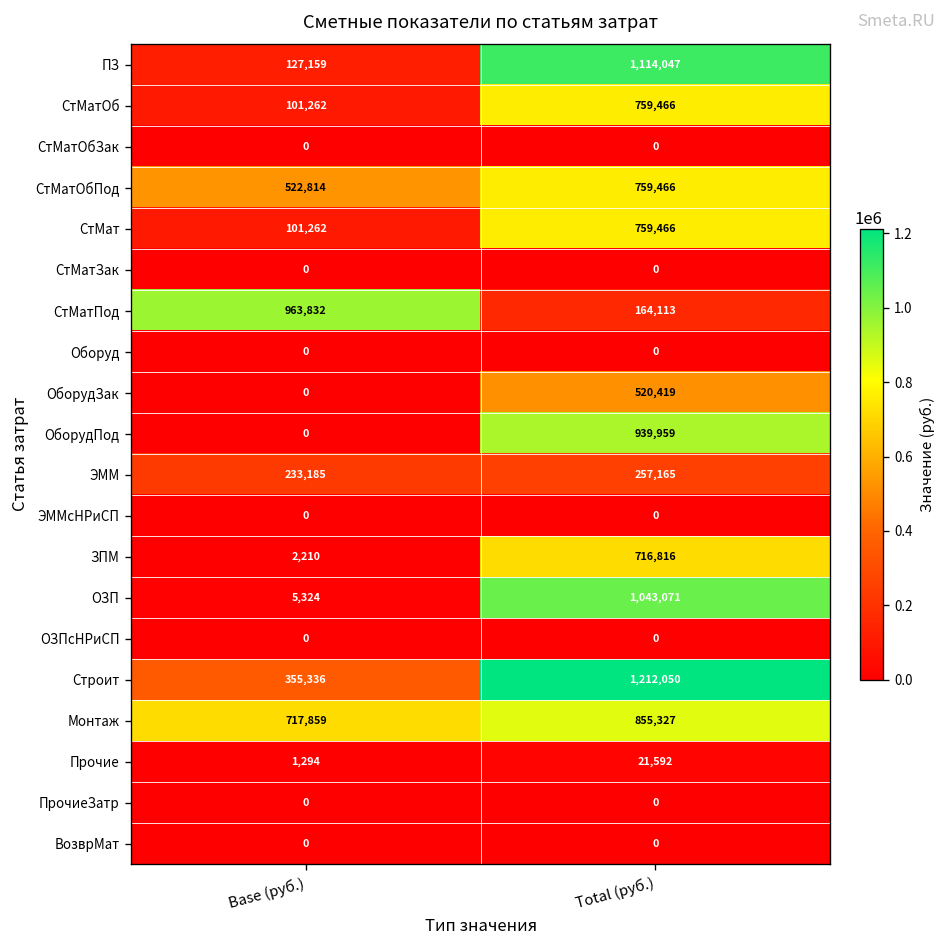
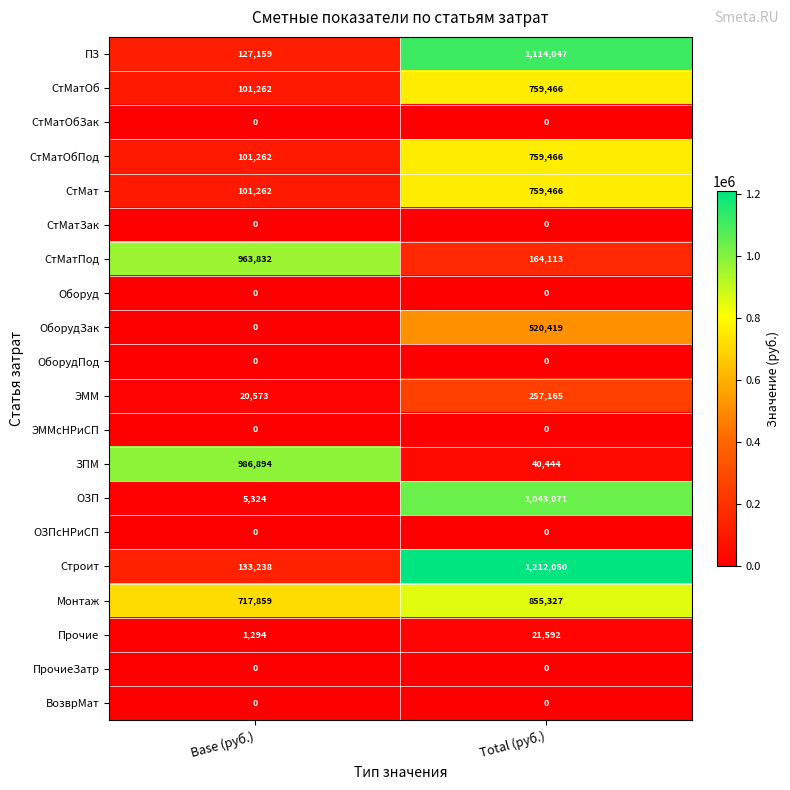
СтМатОбПод, Base (руб.): 522,814 -> 101,262
ОборудПод, Total (руб.): 939,959 -> 0
ЭММ, Base (руб.): 233,185 -> 20,573
ЗПМ, Base (руб.): 2,210 -> 986,894
ЗПМ, Total (руб.): 716,816 -> 40,444
Строит, Base (руб.): 355,336 -> 133,238
